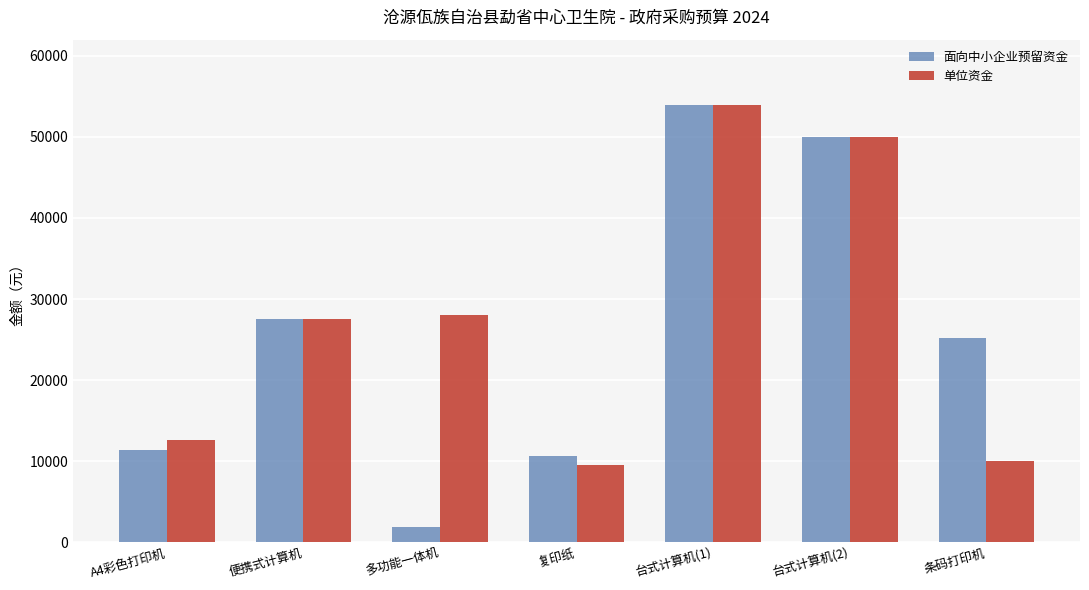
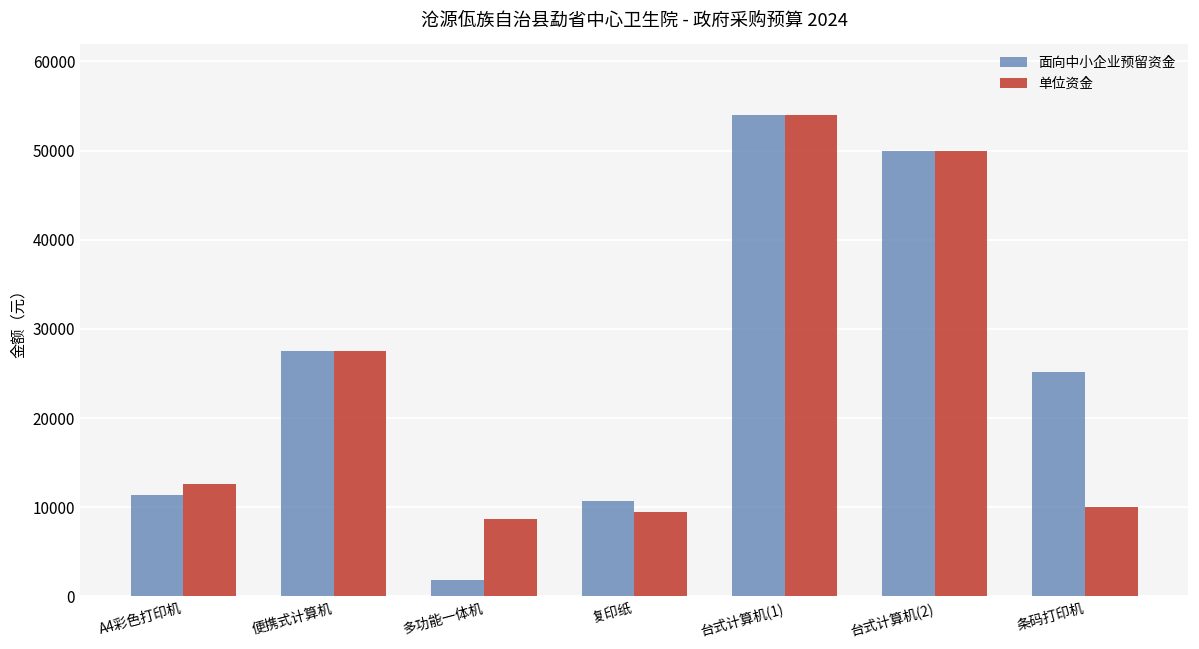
单位资金, 多功能一体机: 28000 -> 9000
